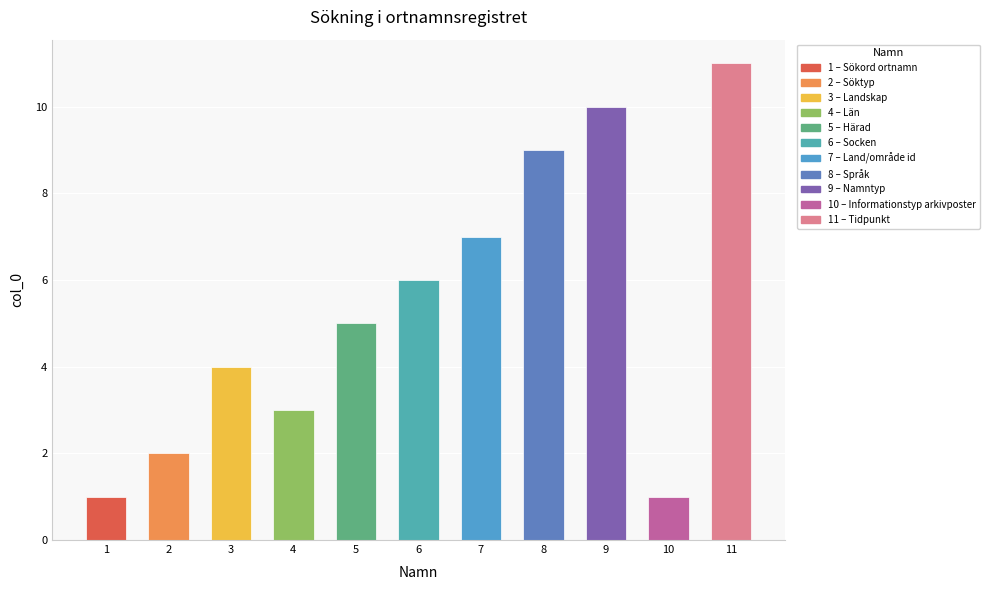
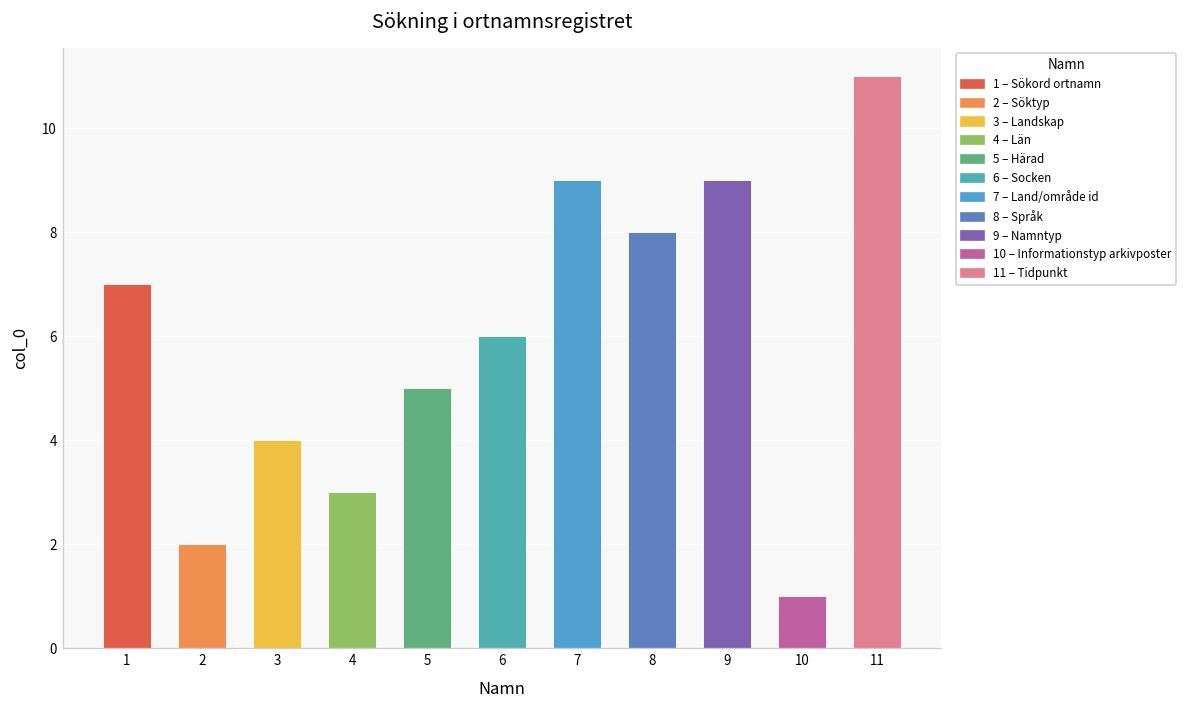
1: 1 -> 7
7: 7 -> 9
8: 9 -> 8
9: 10 -> 9
